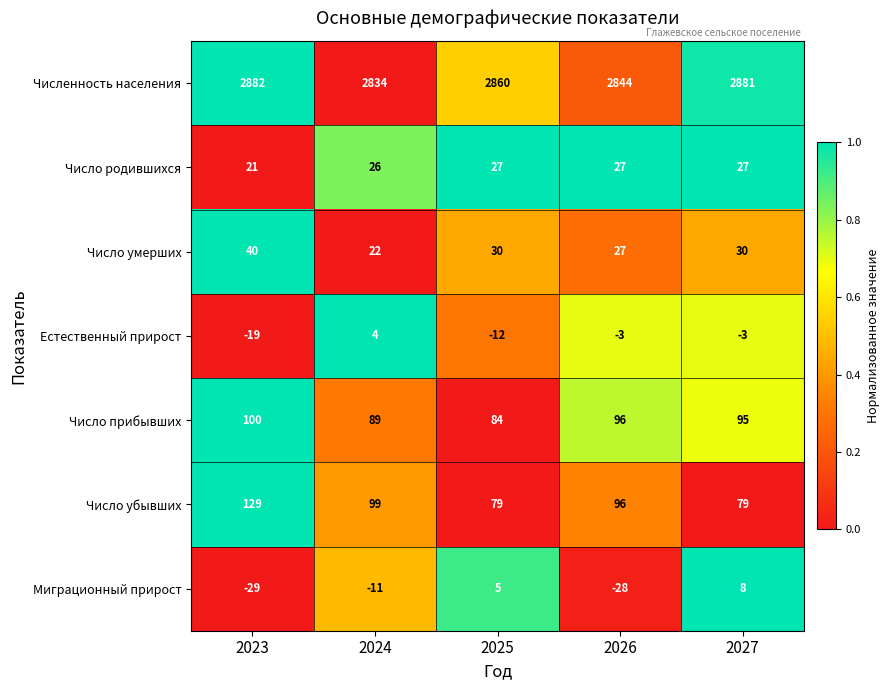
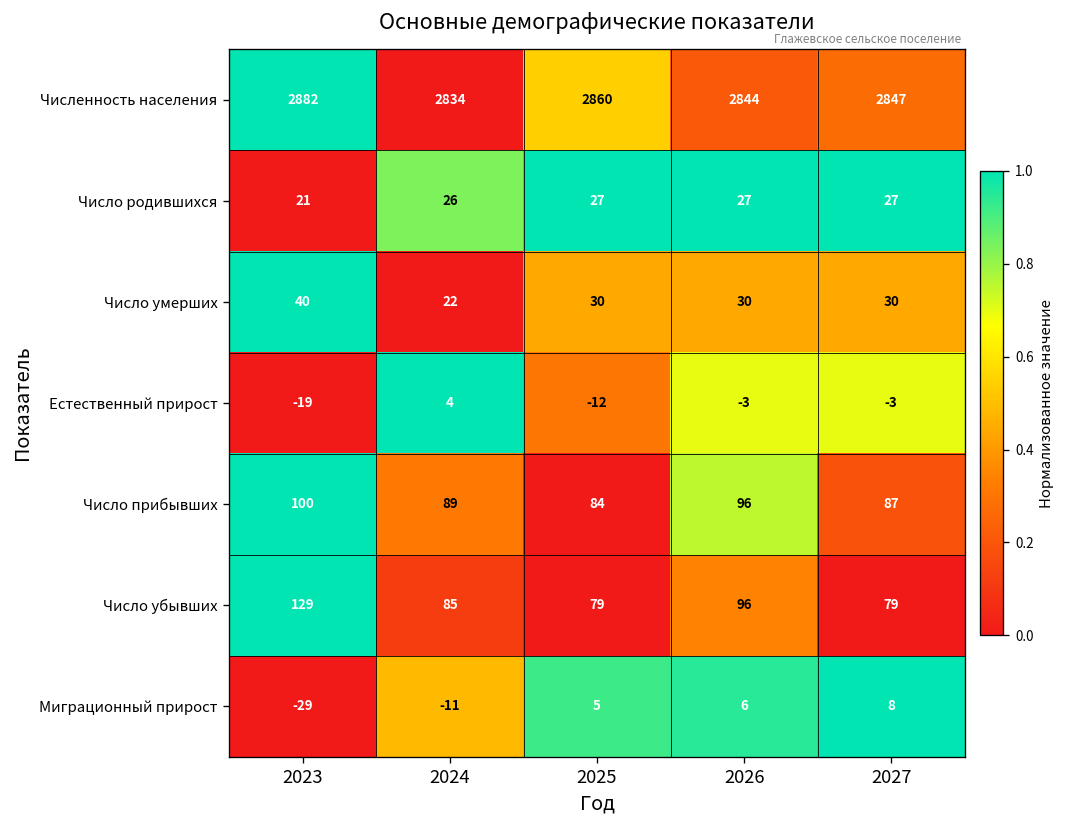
Численность населения, 2027: 2881 -> 2847
Число умерших, 2026: 27 -> 30
Число прибывших, 2027: 95 -> 87
Число убывших, 2024: 99 -> 85
Миграционный прирост, 2026: -28 -> 6
